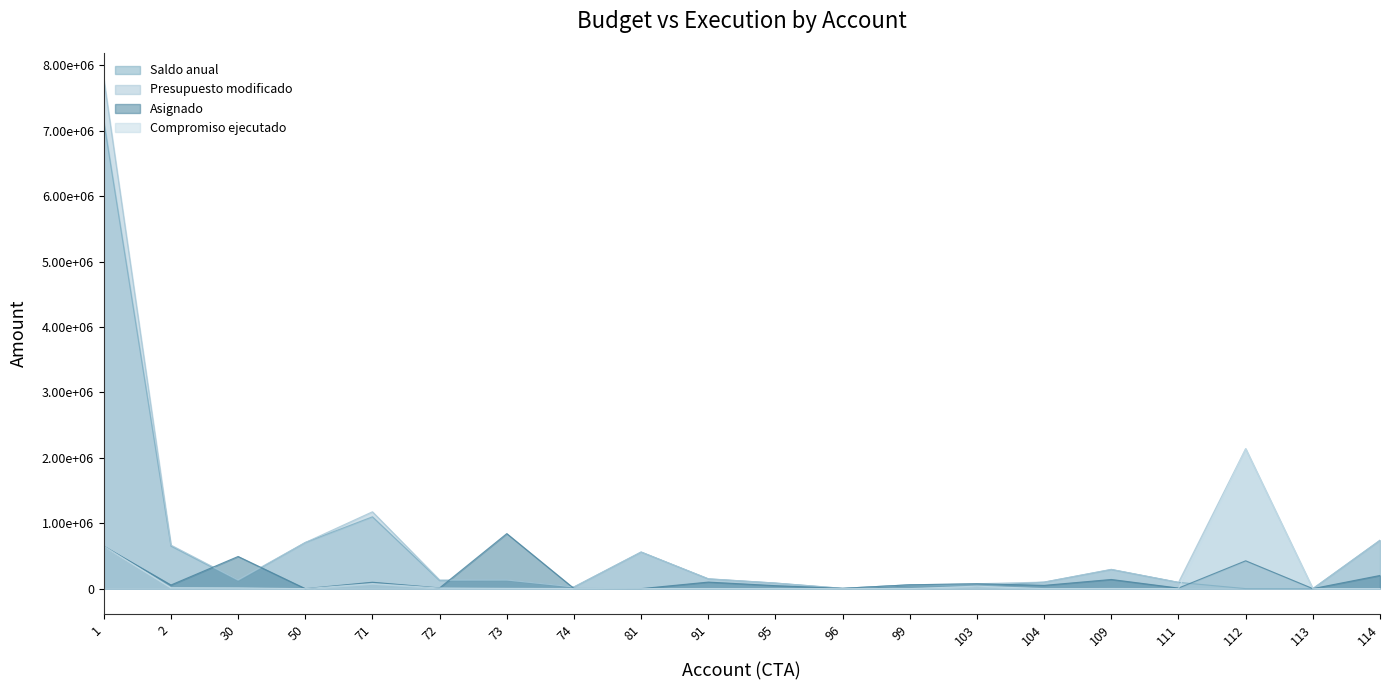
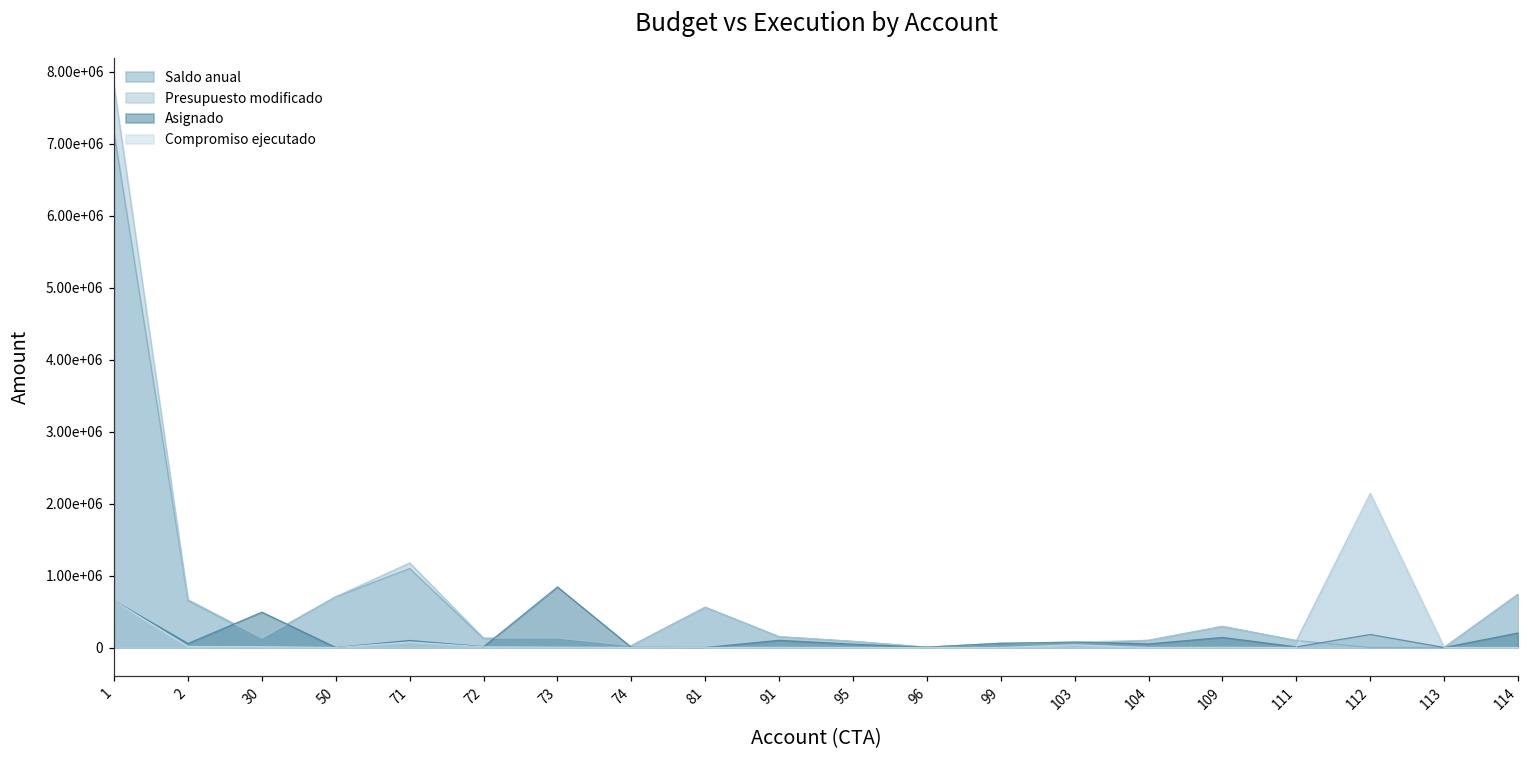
Asignado, 112: 400000 -> 200000
